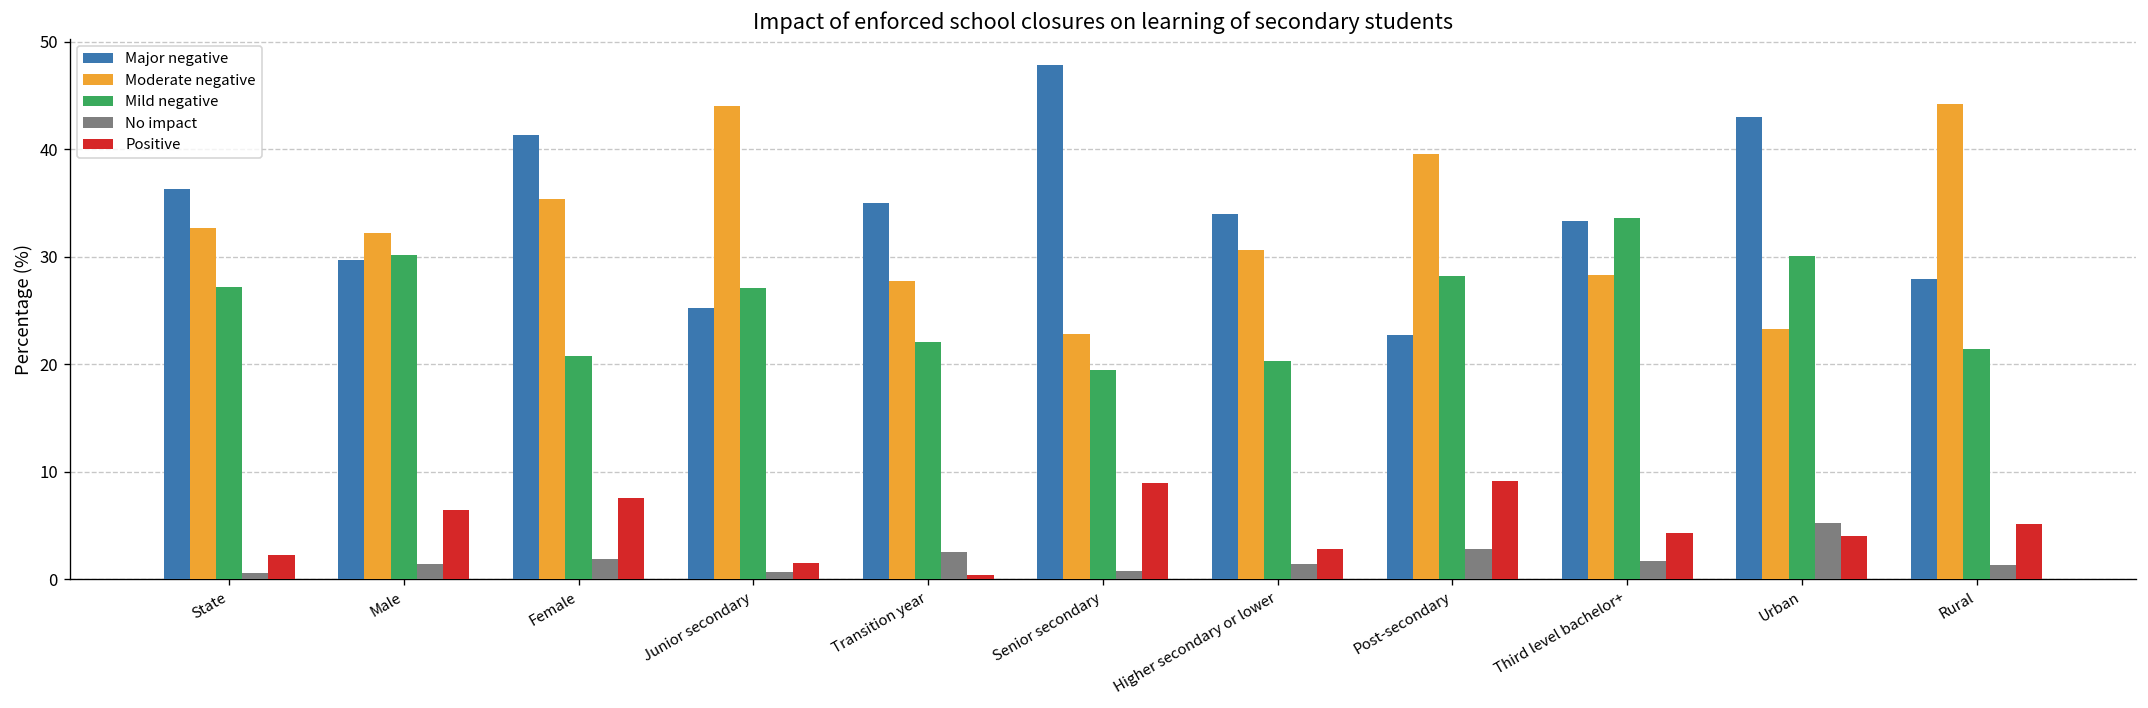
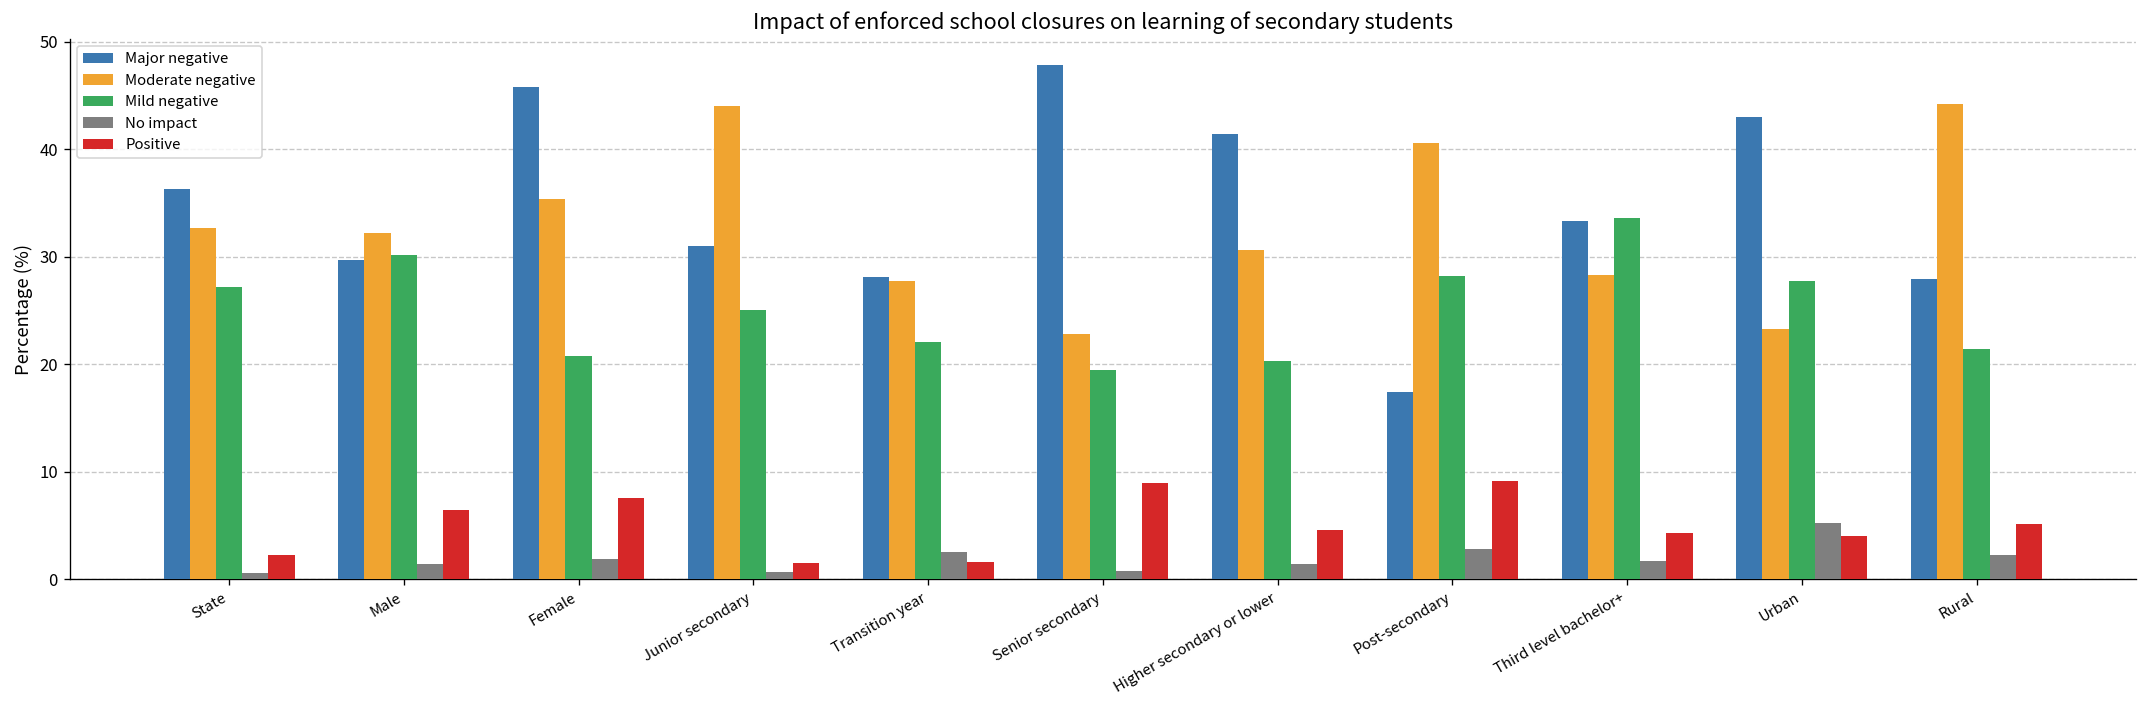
Major negative, Female: 41 -> 46
Major negative, Junior secondary: 25 -> 31
Mild negative, Junior secondary: 27 -> 25
Major negative, Transition year: 35 -> 28
Positive, Transition year: 0 -> 2
Major negative, Higher secondary or lower: 34 -> 41
Positive, Higher secondary or lower: 3 -> 5
Major negative, Post-secondary: 23 -> 17
Moderate negative, Post-secondary: 40 -> 41
Mild negative, Urban: 30 -> 28
No impact, Rural: 1 -> 2
